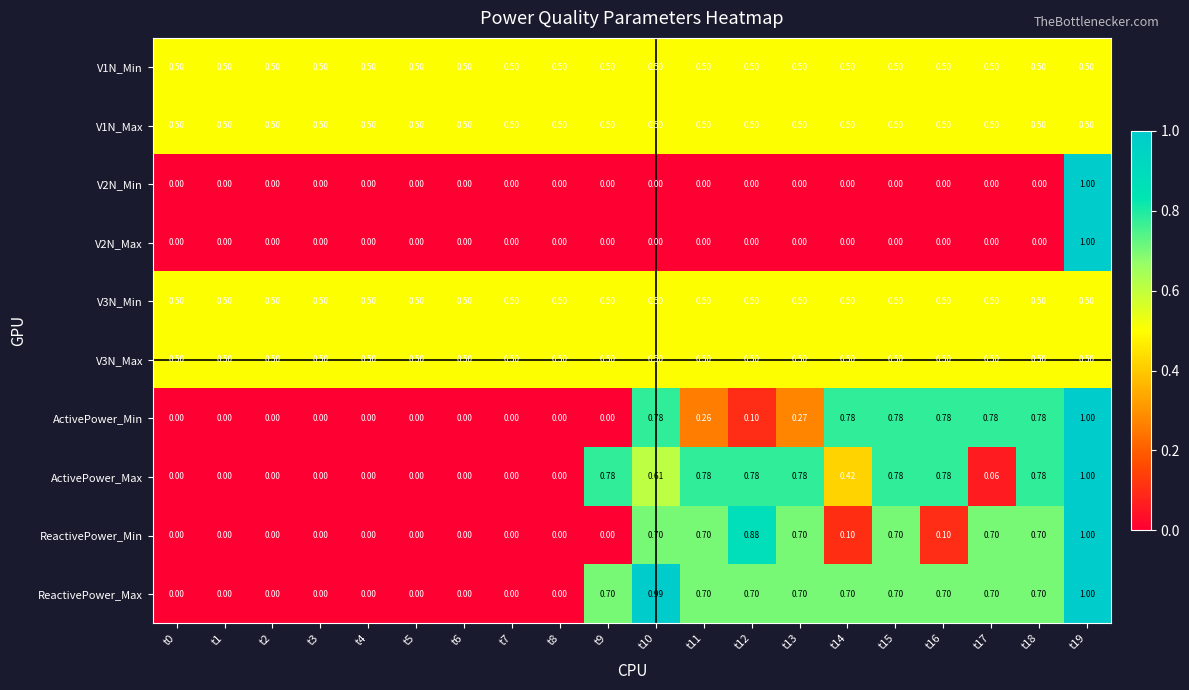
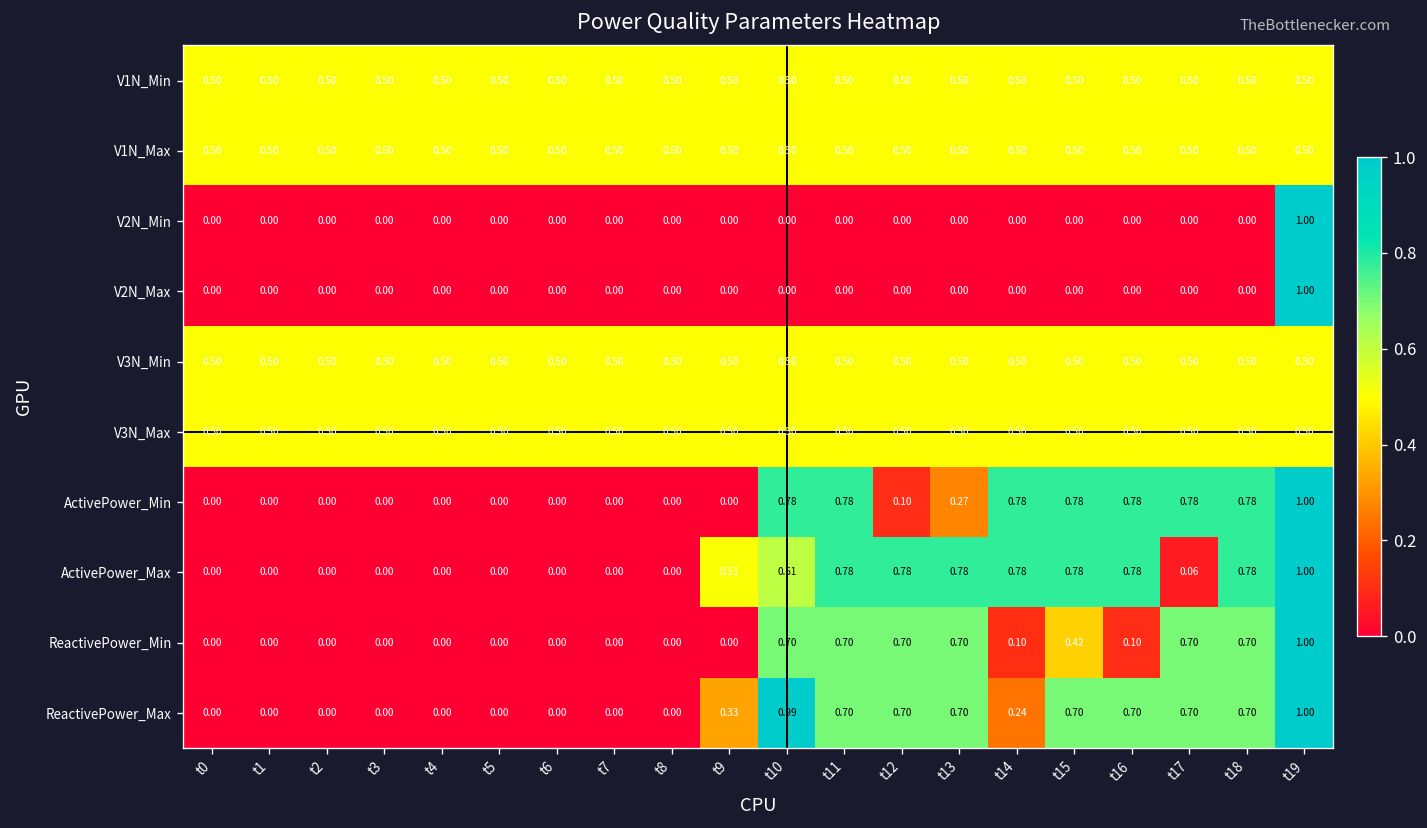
ActivePower_Min, t11: 0.26 -> 0.78
ActivePower_Max, t9: 0.78 -> 0.51
ActivePower_Max, t14: 0.42 -> 0.78
ReactivePower_Min, t12: 0.88 -> 0.70
ReactivePower_Min, t15: 0.70 -> 0.42
ReactivePower_Max, t9: 0.70 -> 0.33
ReactivePower_Max, t14: 0.70 -> 0.24
